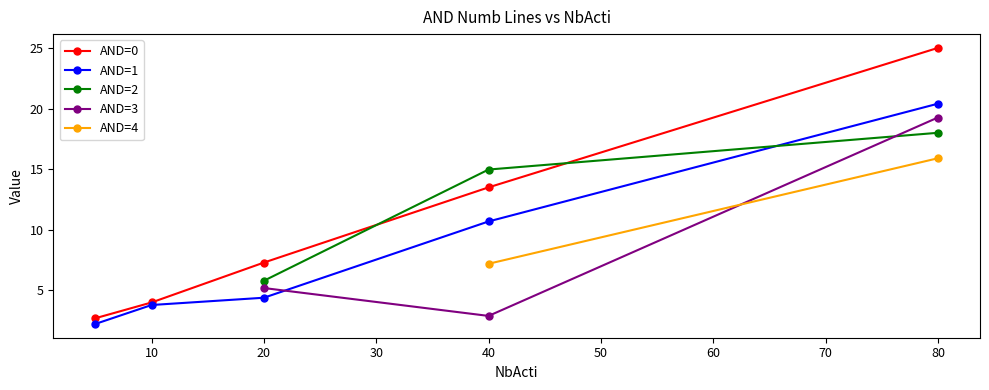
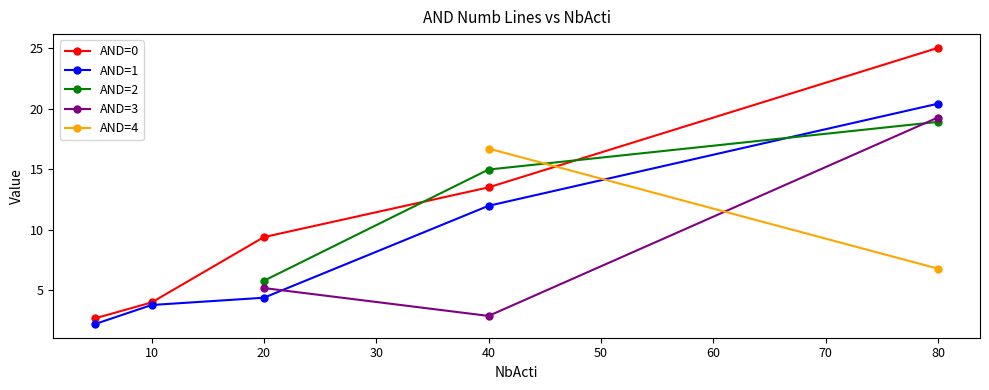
AND=0, 20: 7.3 -> 9.4
AND=1, 40: 10.7 -> 12.0
AND=4, 40: 7.2 -> 16.7
AND=2, 80: 18.0 -> 18.9
AND=4, 80: 15.9 -> 6.8
